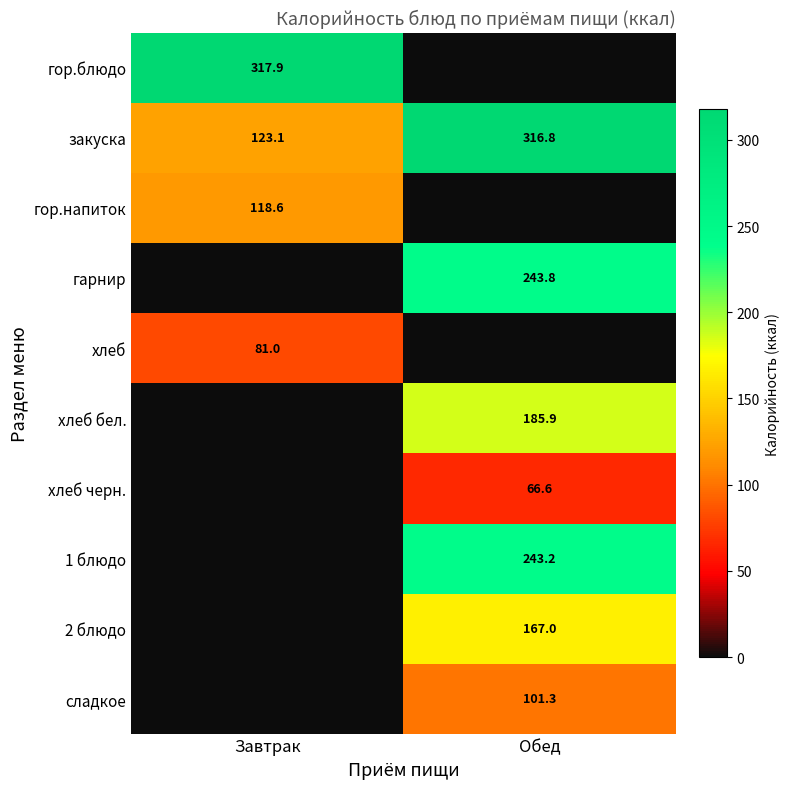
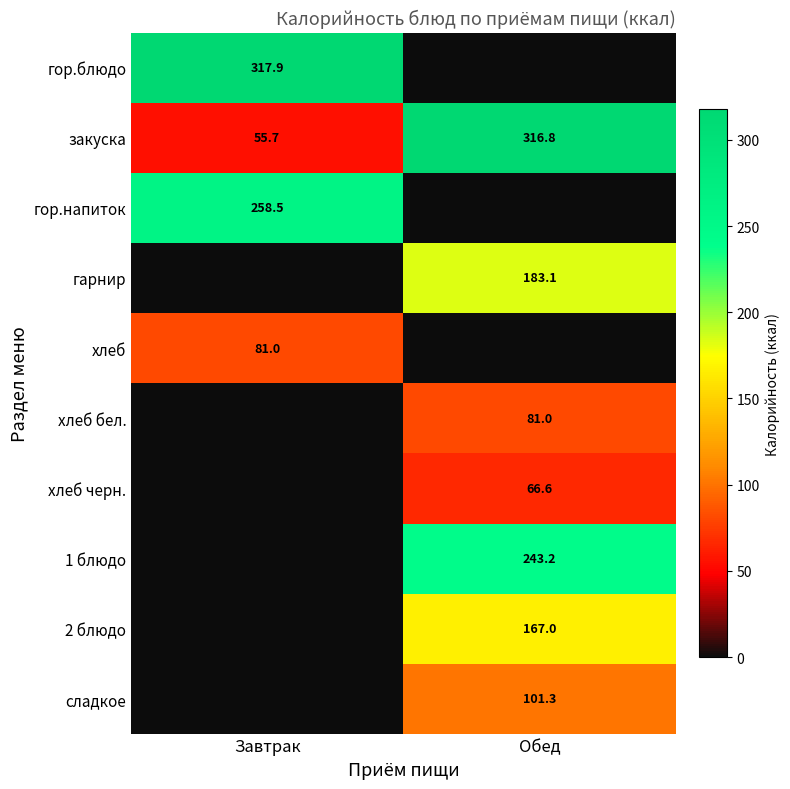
закуска, Завтрак: 123.1 -> 55.7
гор.напиток, Завтрак: 118.6 -> 258.5
гарнир, Обед: 243.8 -> 183.1
хлеб бел., Обед: 185.9 -> 81.0
